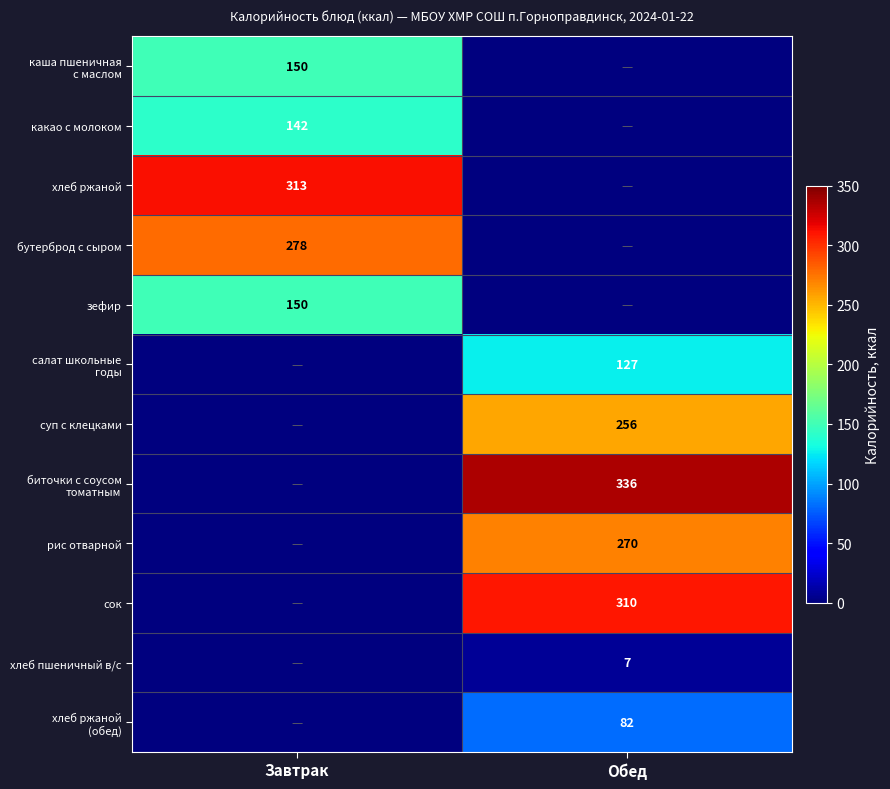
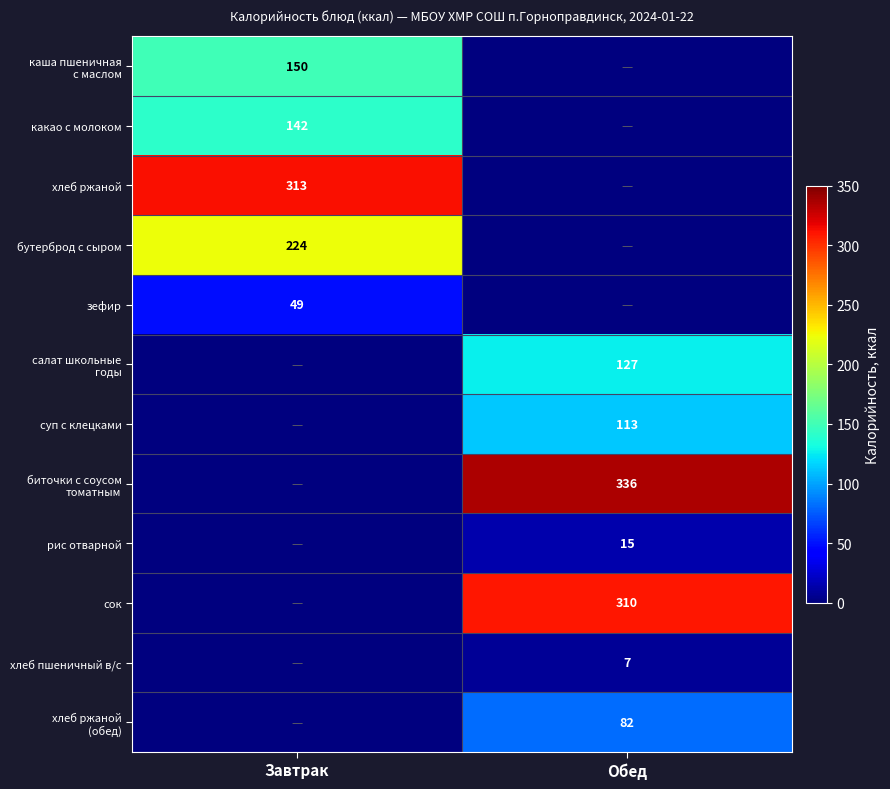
бутерброд с сыром, Завтрак: 278 -> 224
зефир, Завтрак: 150 -> 49
суп с клецками, Обед: 256 -> 113
рис отварной, Обед: 270 -> 15
